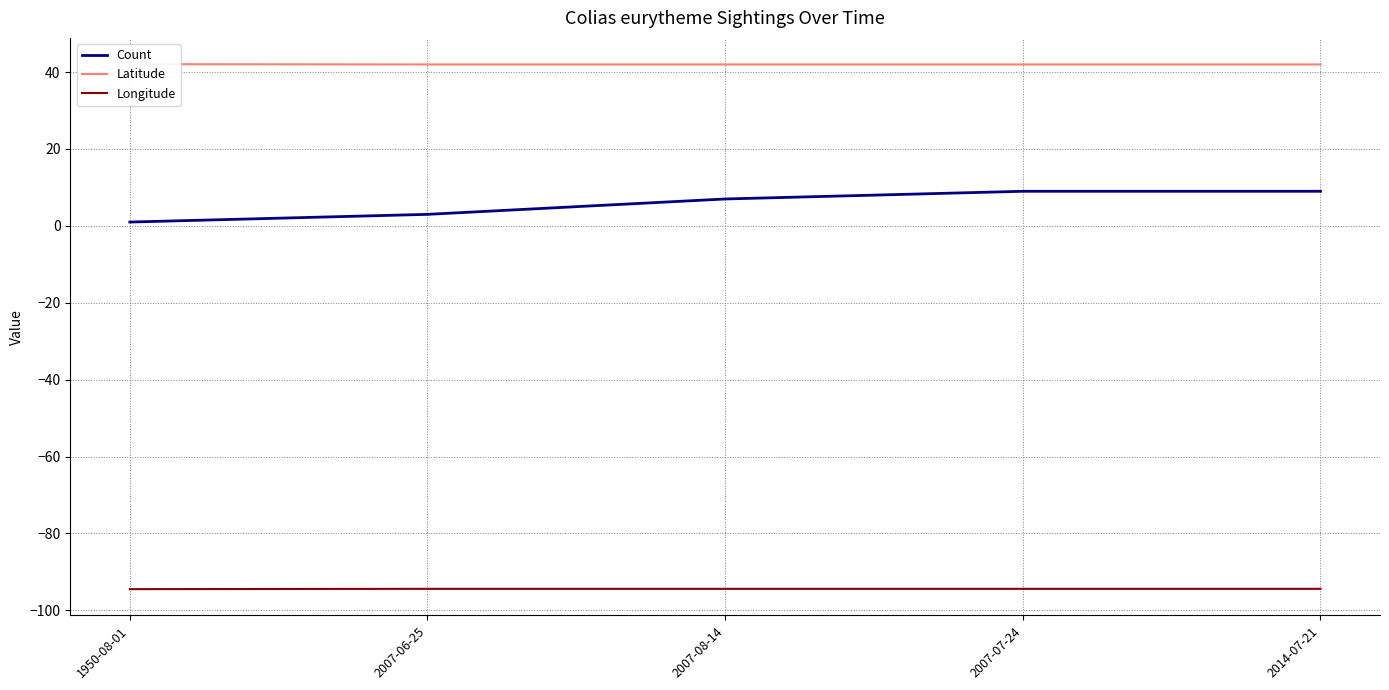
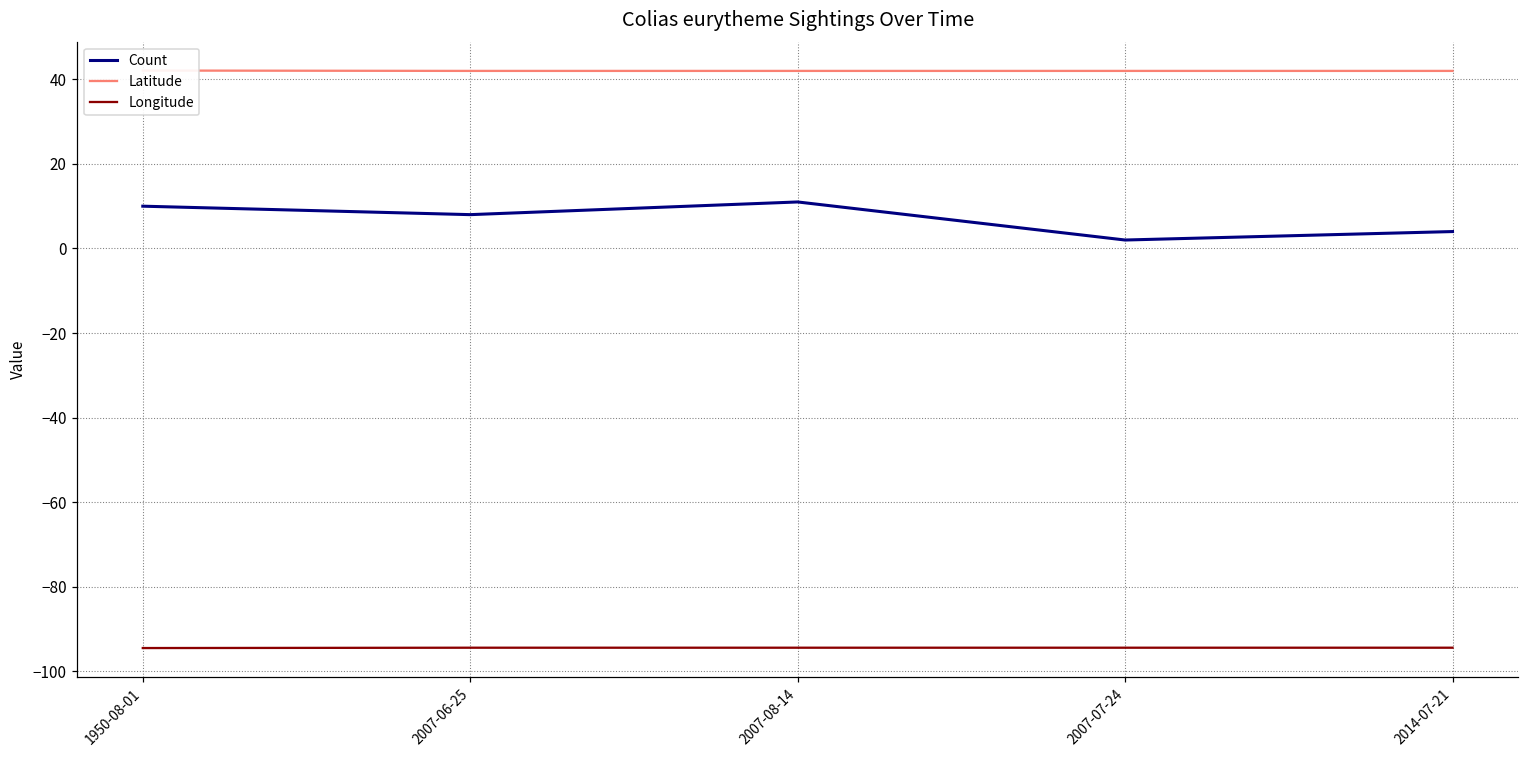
Count, 1950-08-01: 1 -> 10
Count, 2007-06-25: 3 -> 8
Count, 2007-08-14: 7 -> 11
Count, 2007-07-24: 9 -> 2
Count, 2014-07-21: 9 -> 4
